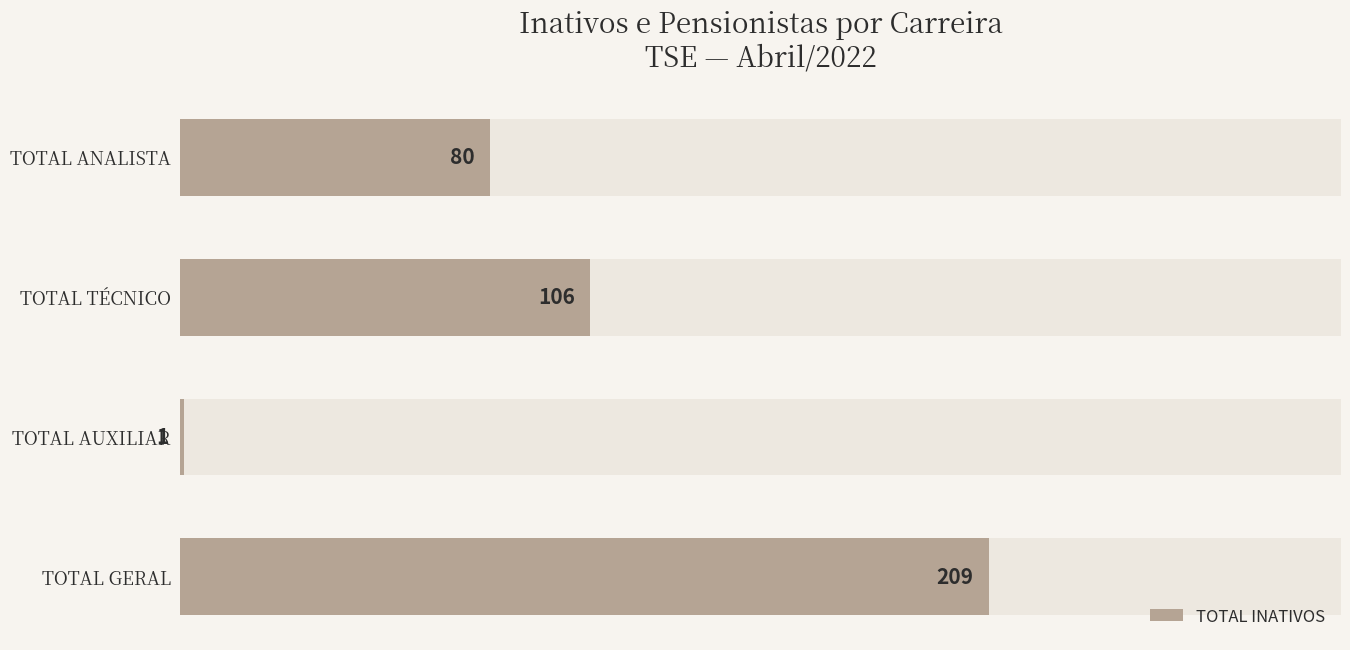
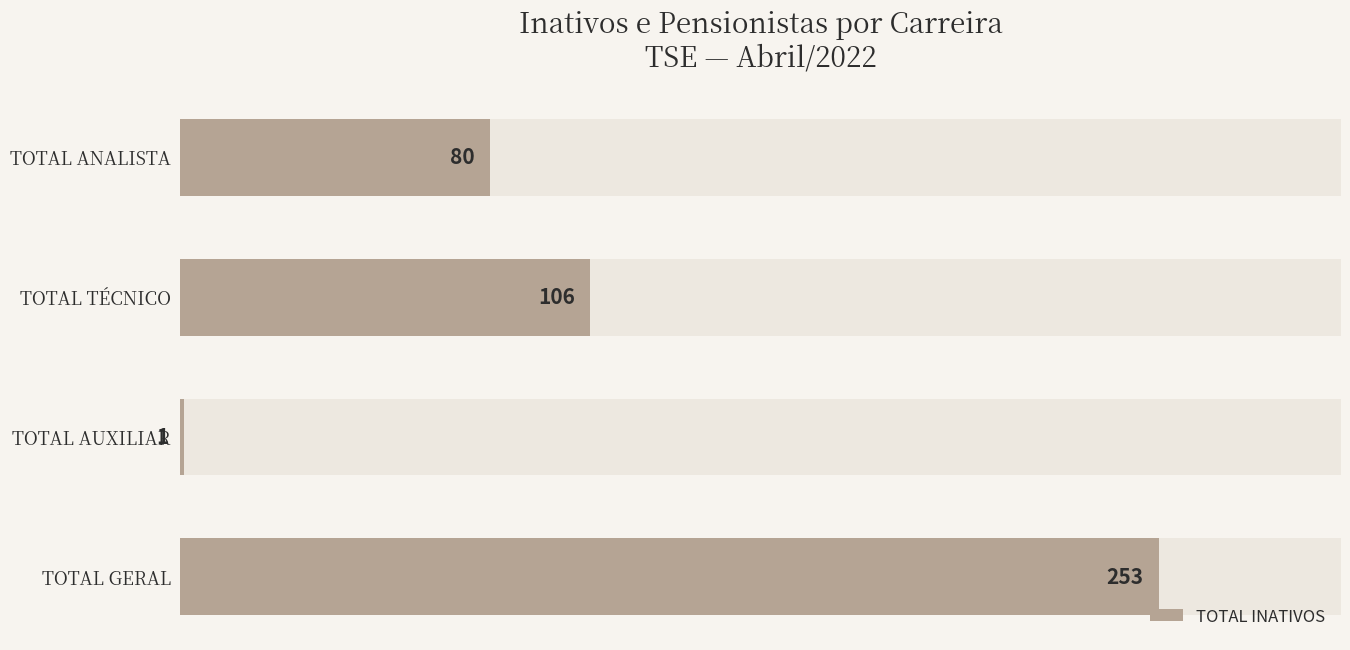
TOTAL INATIVOS, TOTAL GERAL: 209 -> 253
